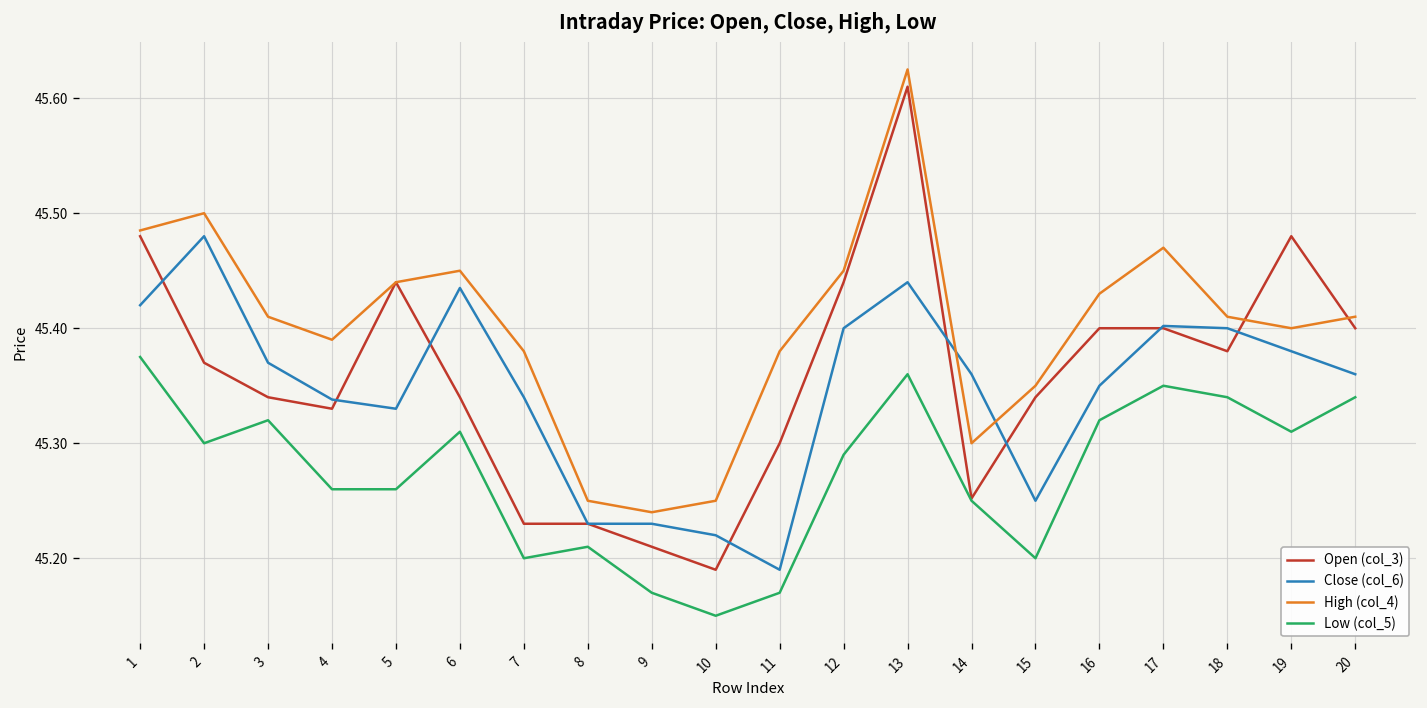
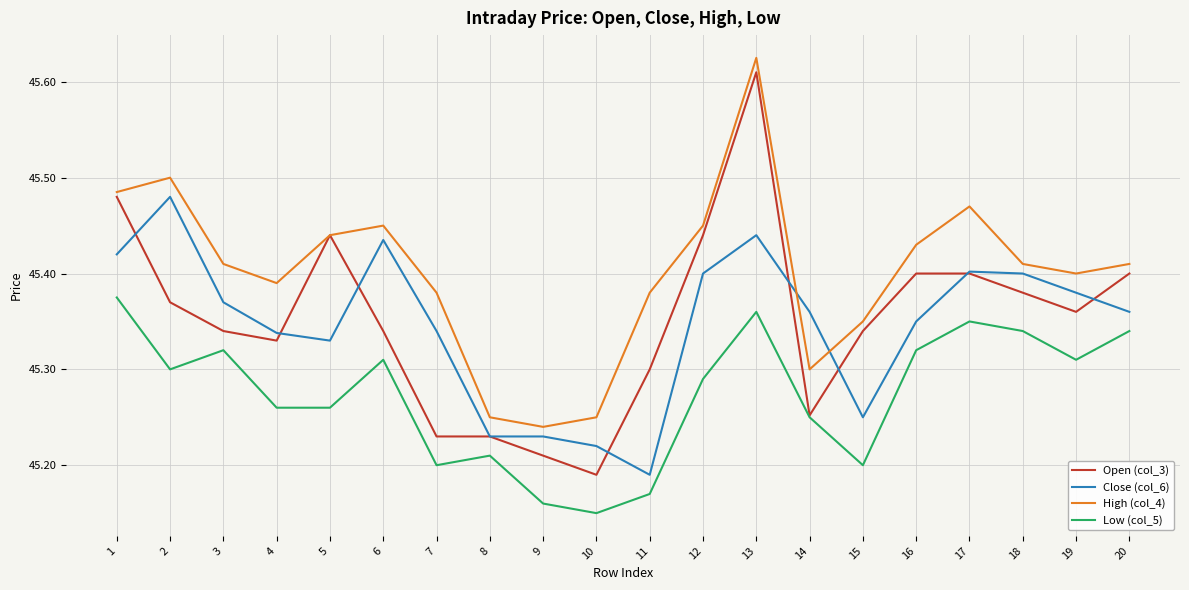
Low (col_5), 9: 45.17 -> 45.16
Open (col_3), 19: 45.48 -> 45.36
